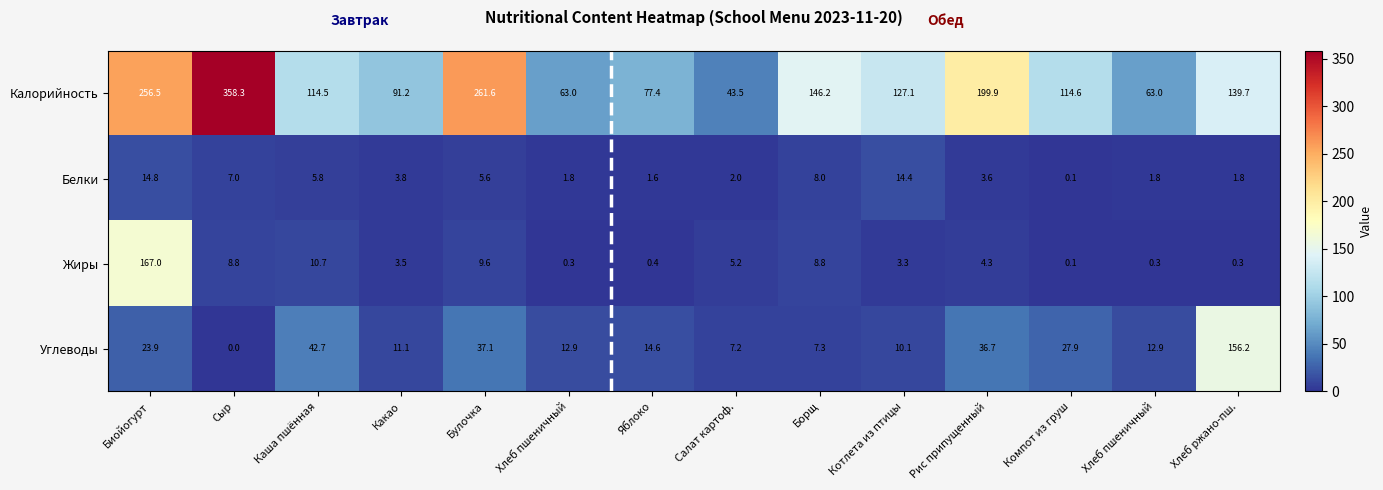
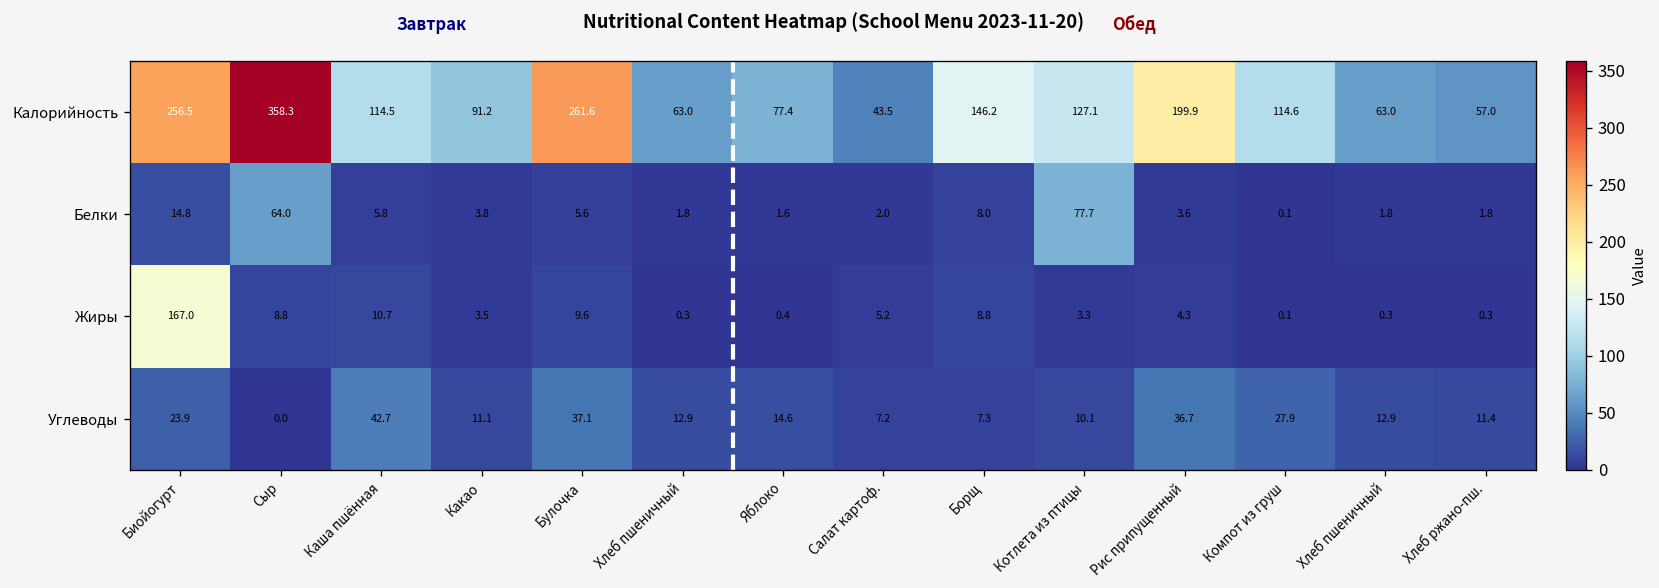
Калорийность, Хлеб ржано-пш.: 139.7 -> 57.0
Белки, Сыр: 7.0 -> 64.0
Белки, Котлета из птицы: 14.4 -> 77.7
Углеводы, Хлеб ржано-пш.: 156.2 -> 11.4
